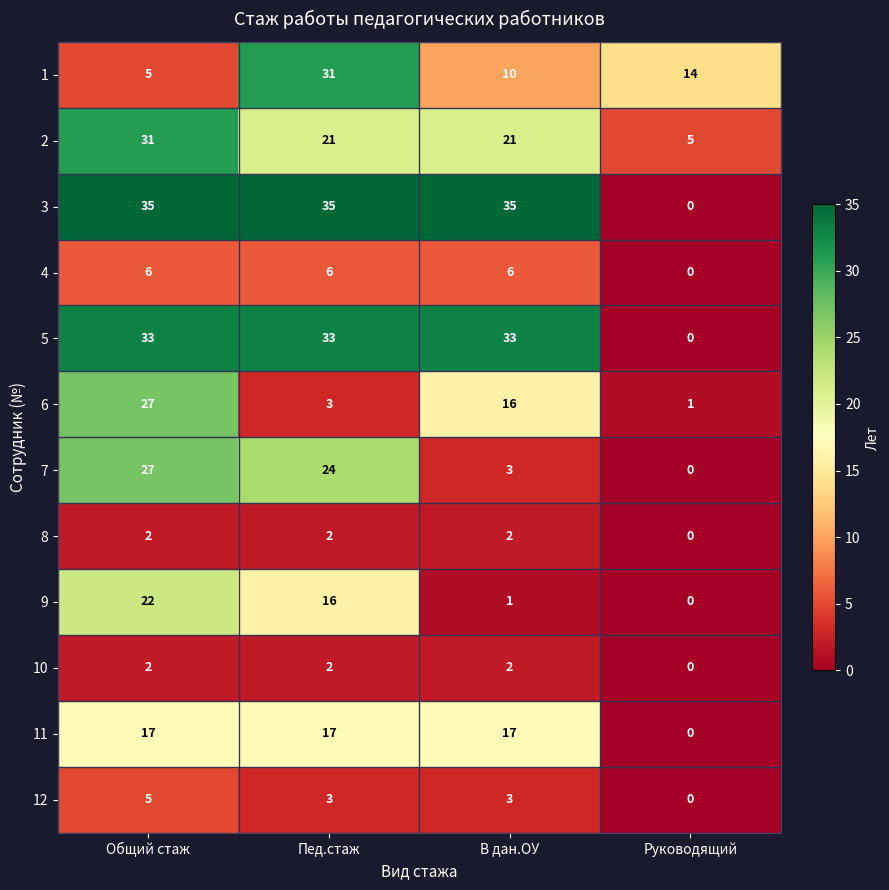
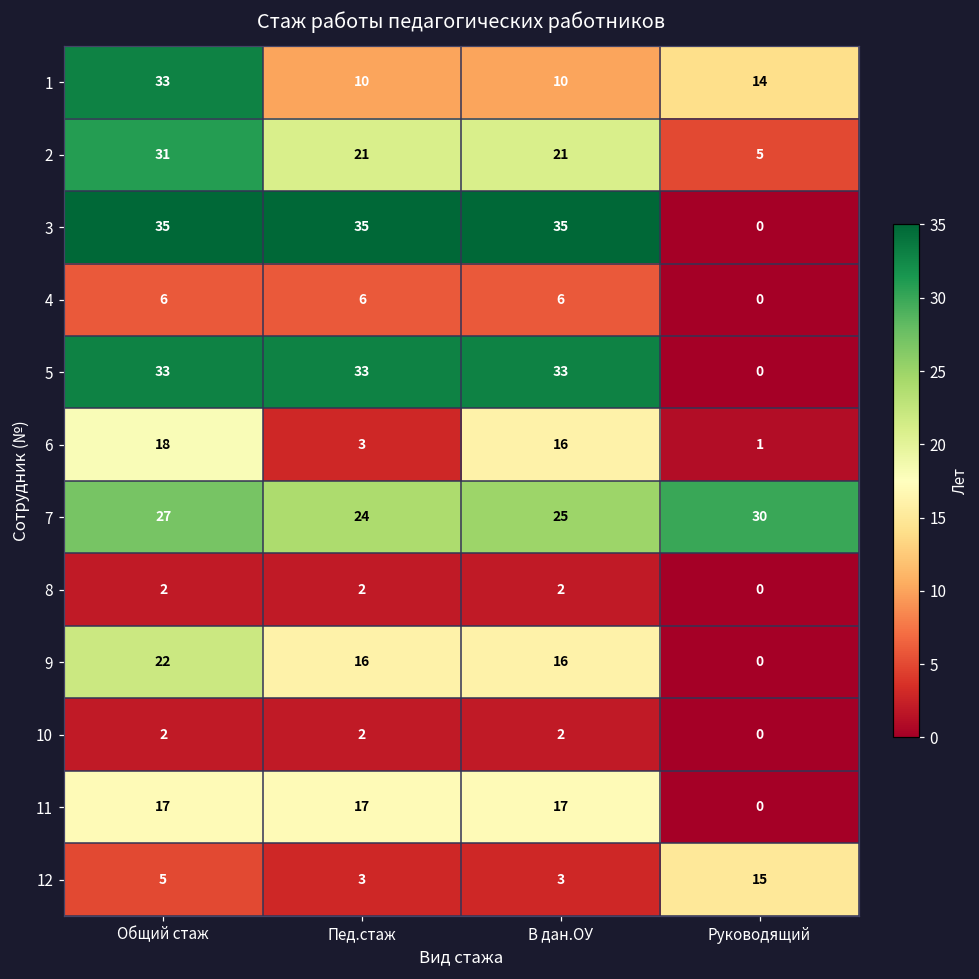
1, Общий стаж: 5 -> 33
1, Пед.стаж: 31 -> 10
6, Общий стаж: 27 -> 18
7, В дан.ОУ: 3 -> 25
7, Руководящий: 0 -> 30
9, В дан.ОУ: 1 -> 16
12, Руководящий: 0 -> 15
